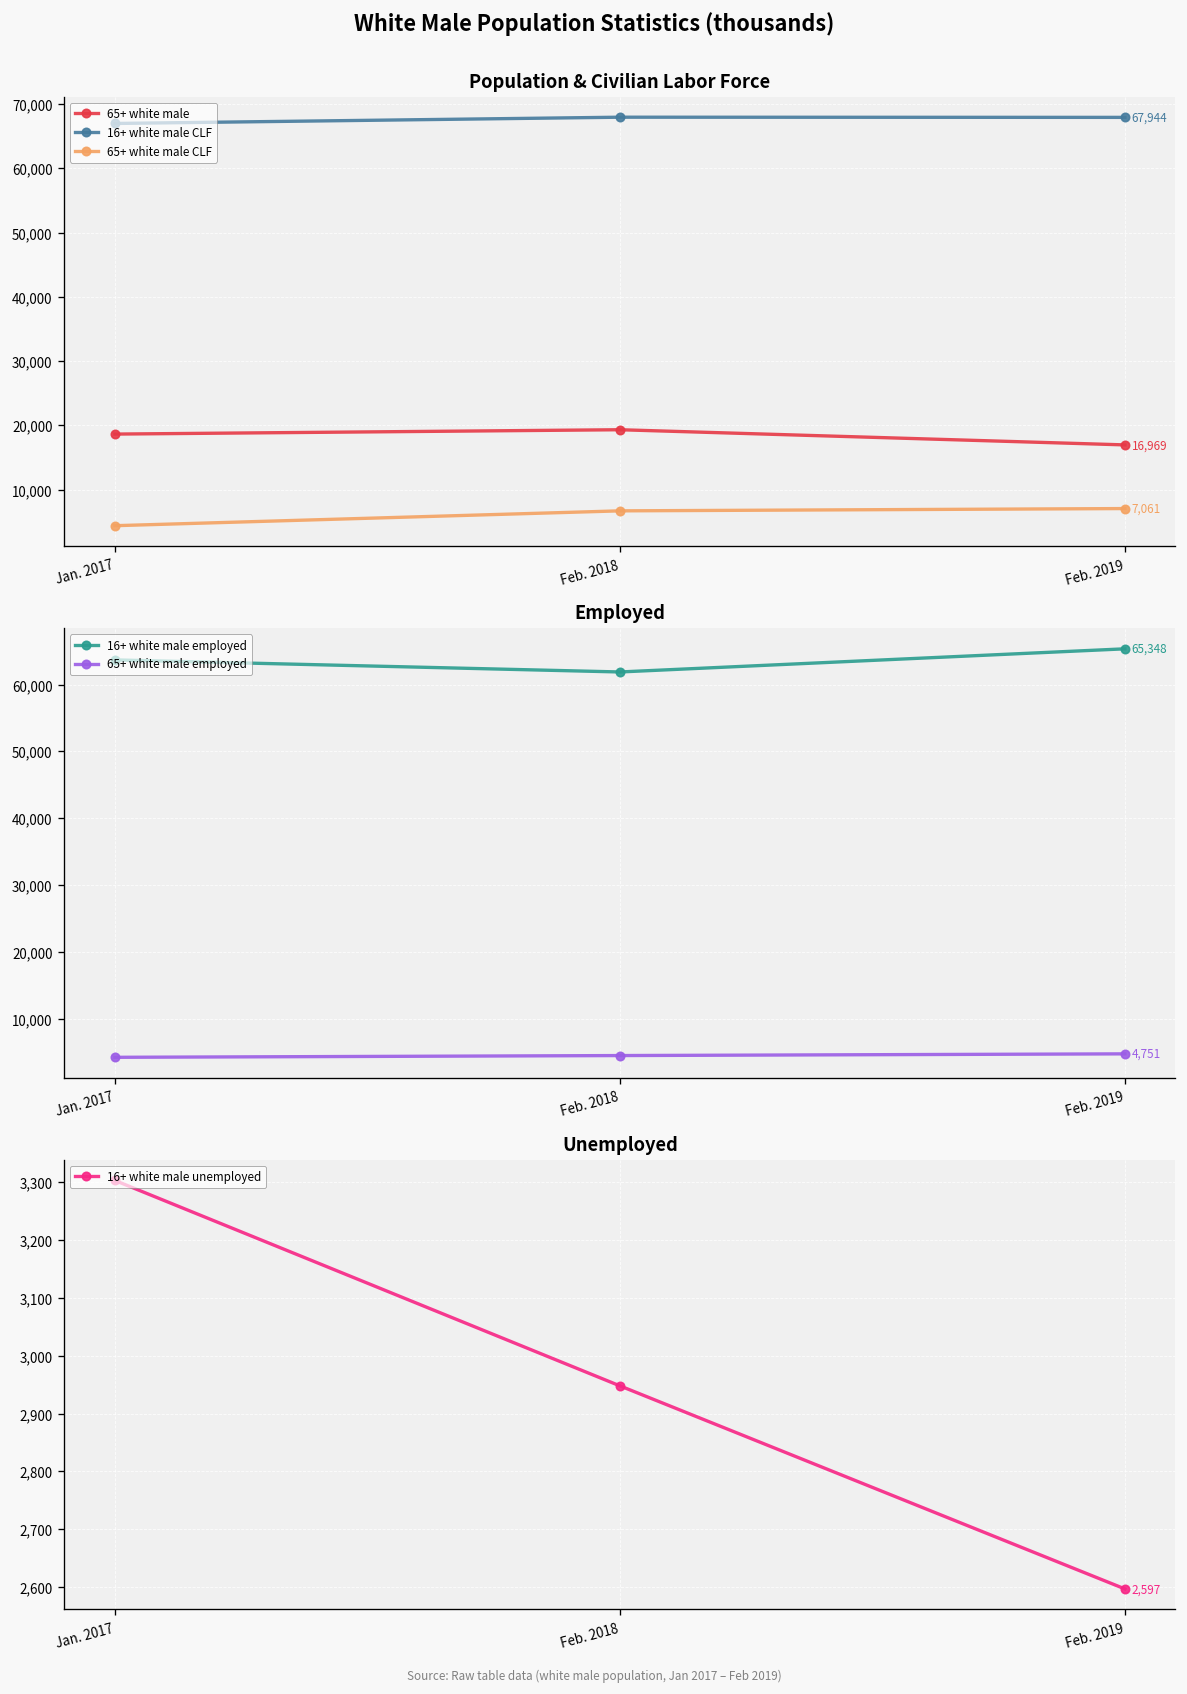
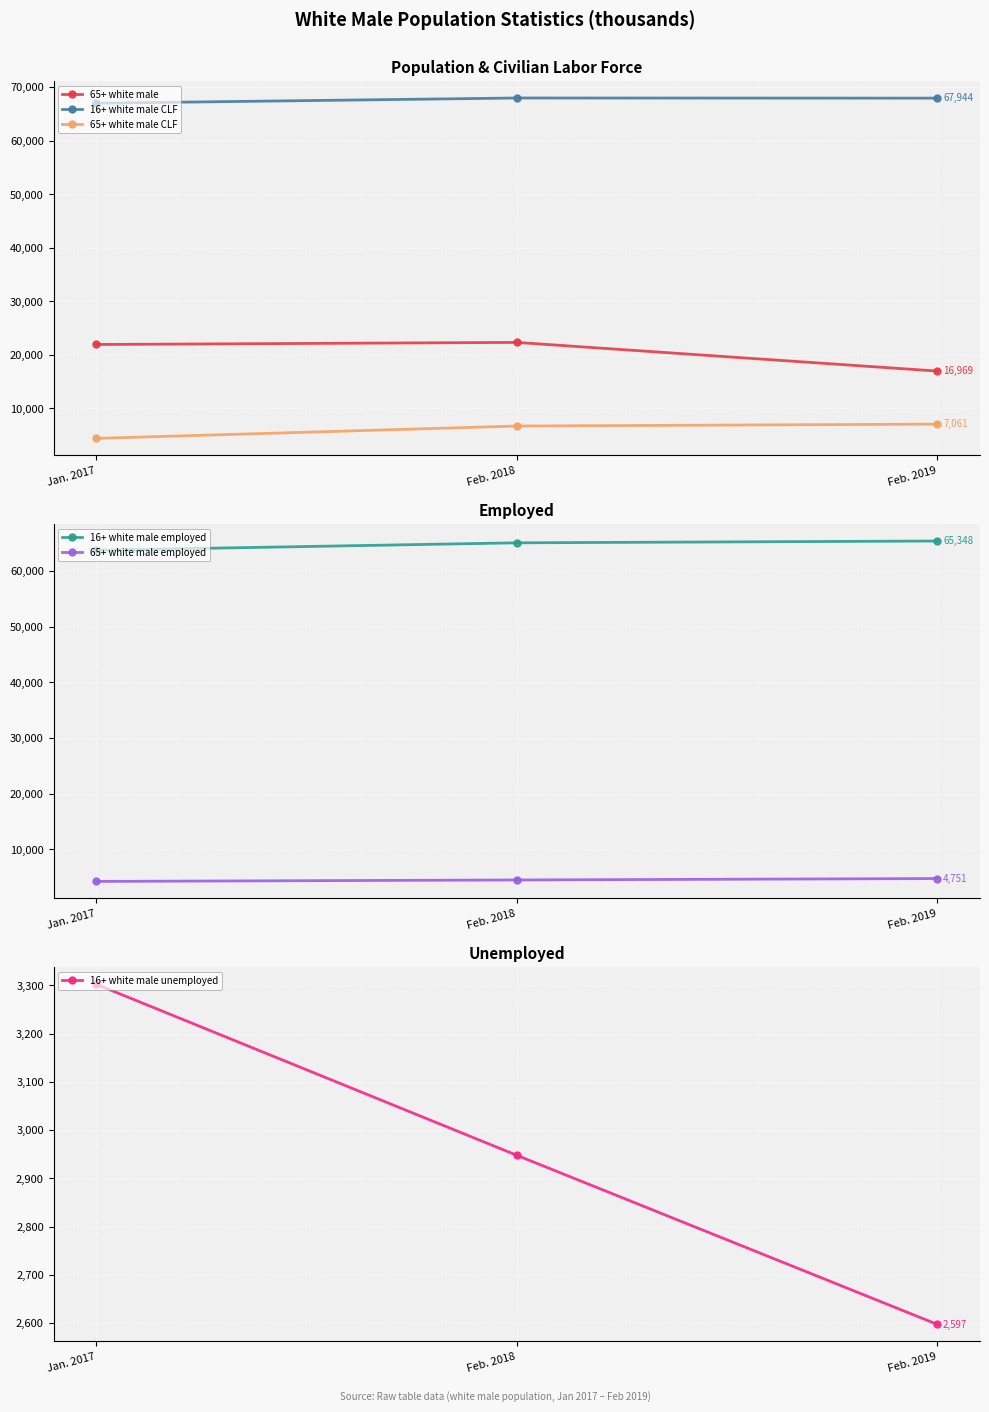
Population & Civilian Labor Force, 65+ white male, Jan. 2017: 19,000 -> 22,000
Population & Civilian Labor Force, 65+ white male, Feb. 2018: 19,000 -> 22,000
Employed, 16+ white male employed, Feb. 2018: 62,000 -> 65,000
